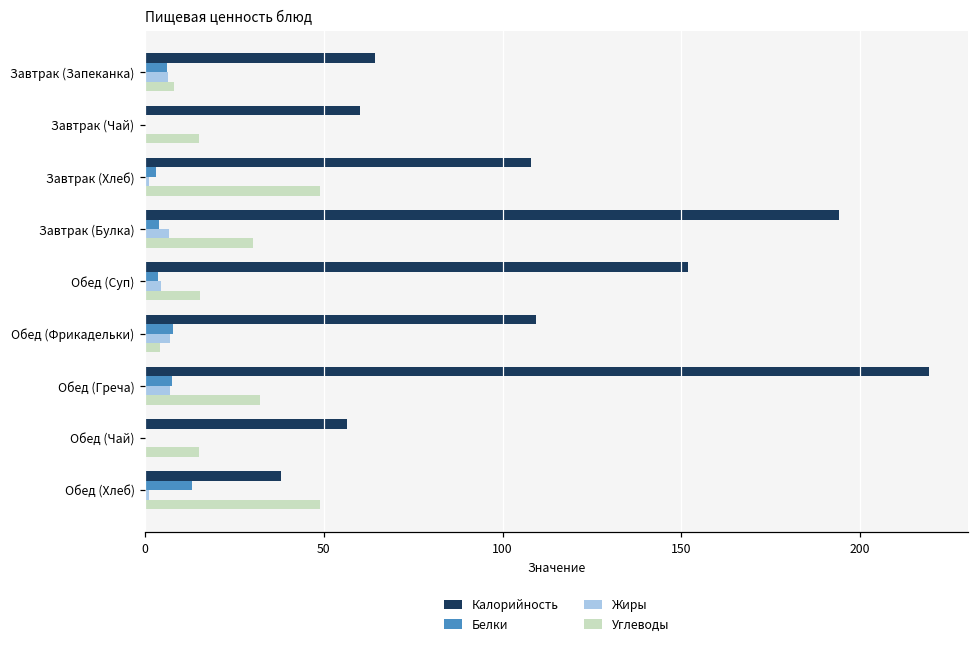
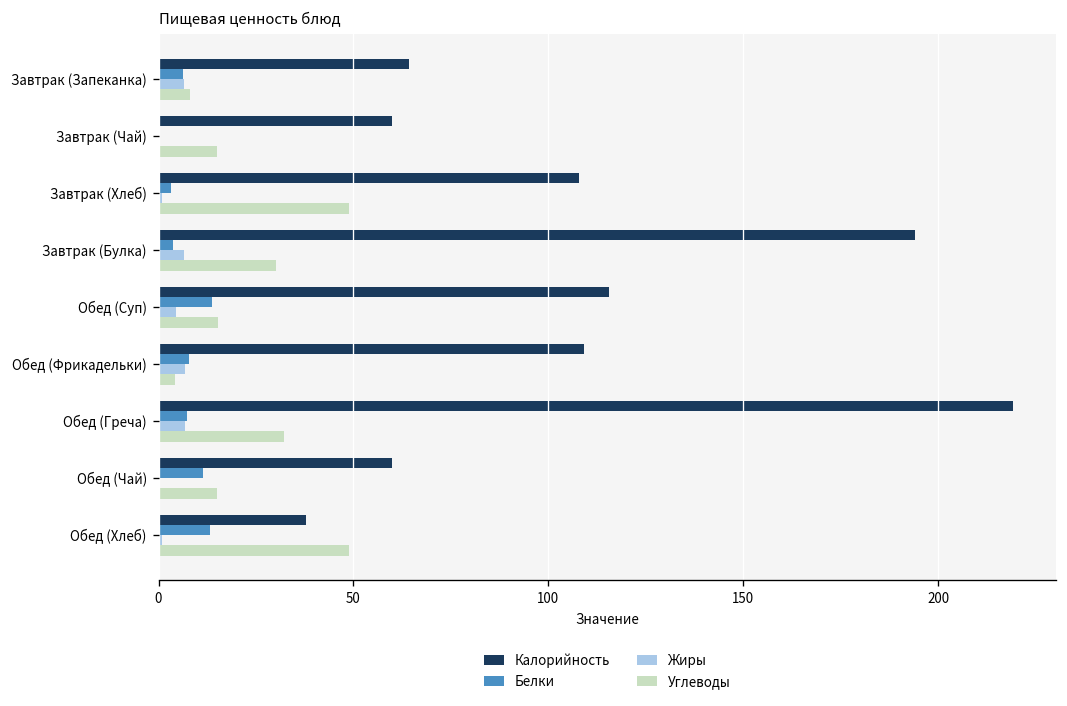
Калорийность, Обед (Суп): 152 -> 116
Белки, Обед (Суп): 4 -> 14
Калорийность, Обед (Чай): 56 -> 60
Белки, Обед (Чай): 0 -> 11
